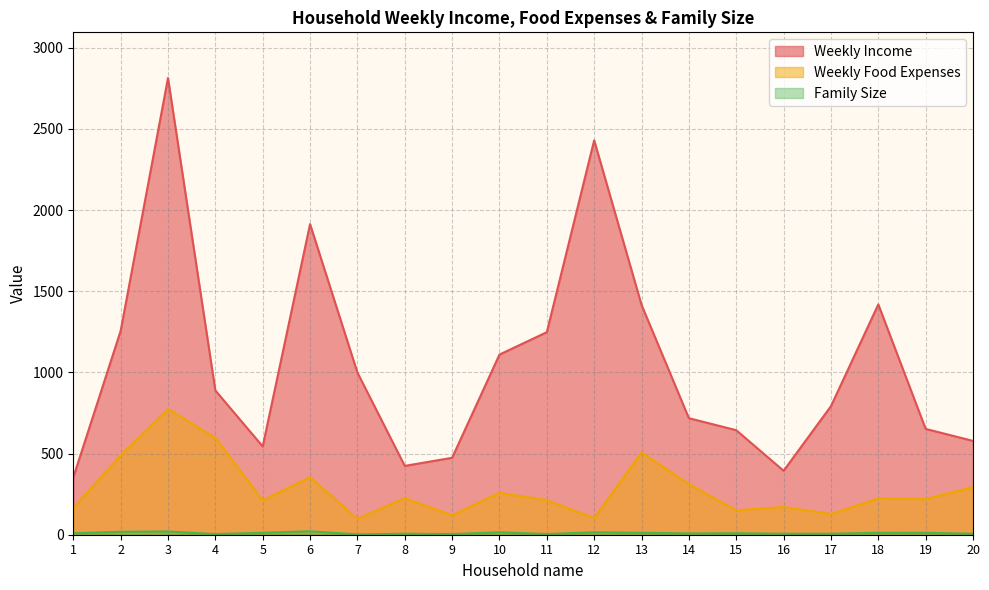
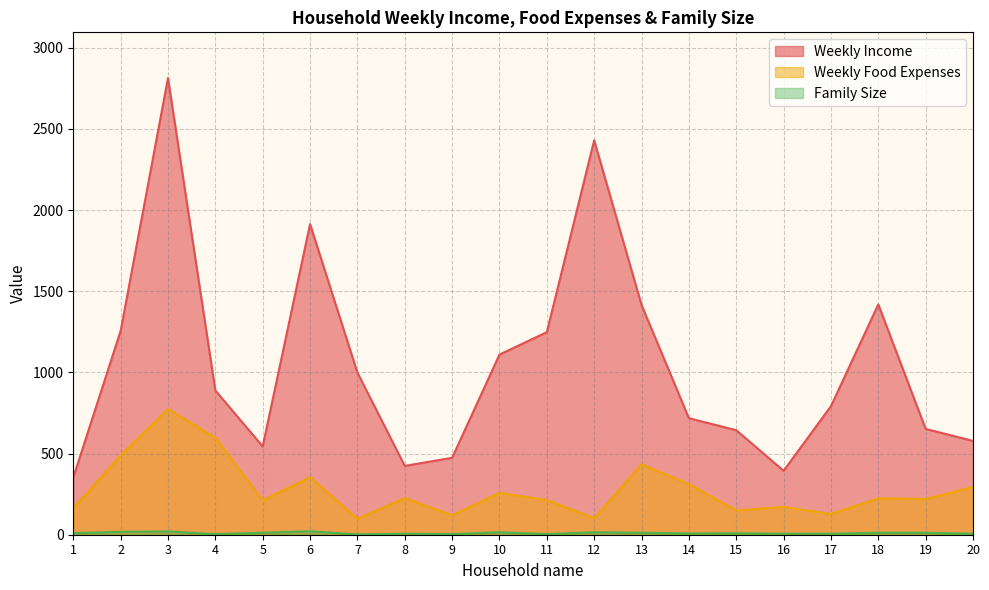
Weekly Food Expenses, 13: 510 -> 430
